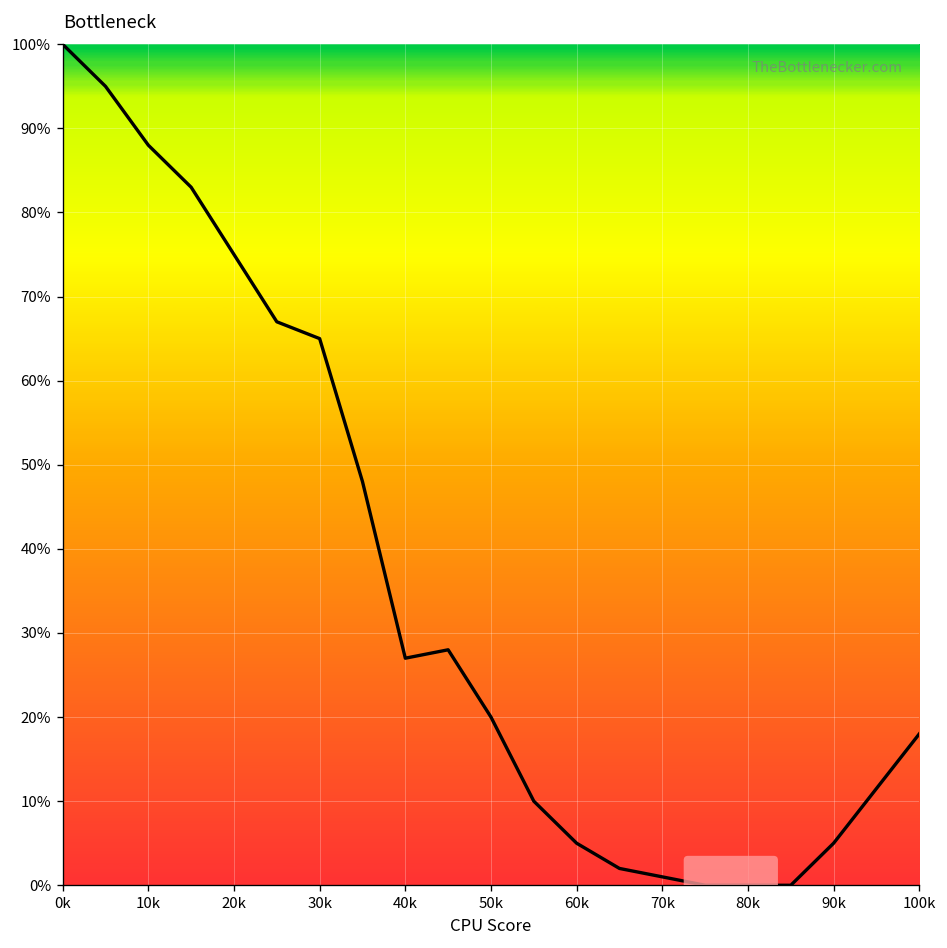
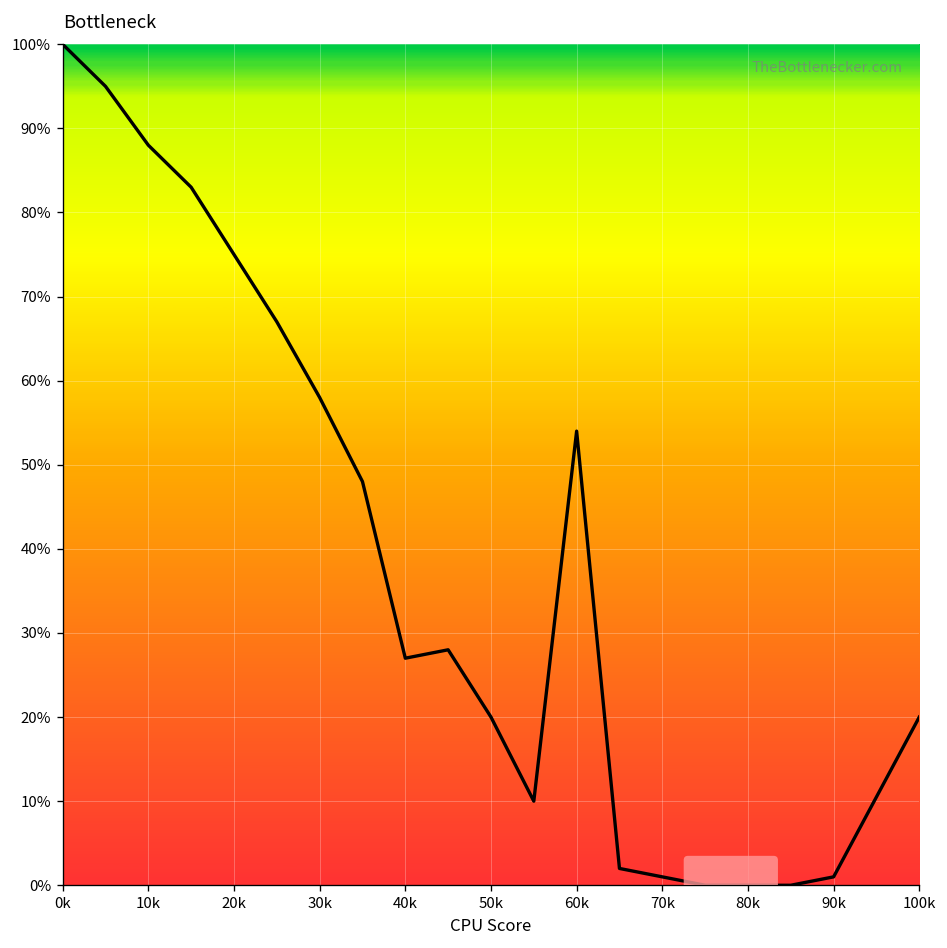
30k: 65% -> 58%
60k: 5% -> 54%
90k: 5% -> 1%
100k: 18% -> 20%
